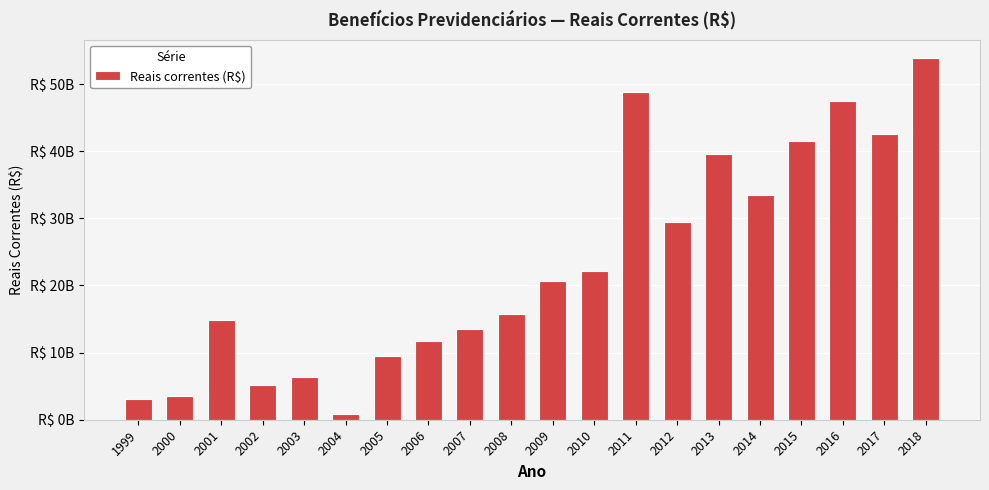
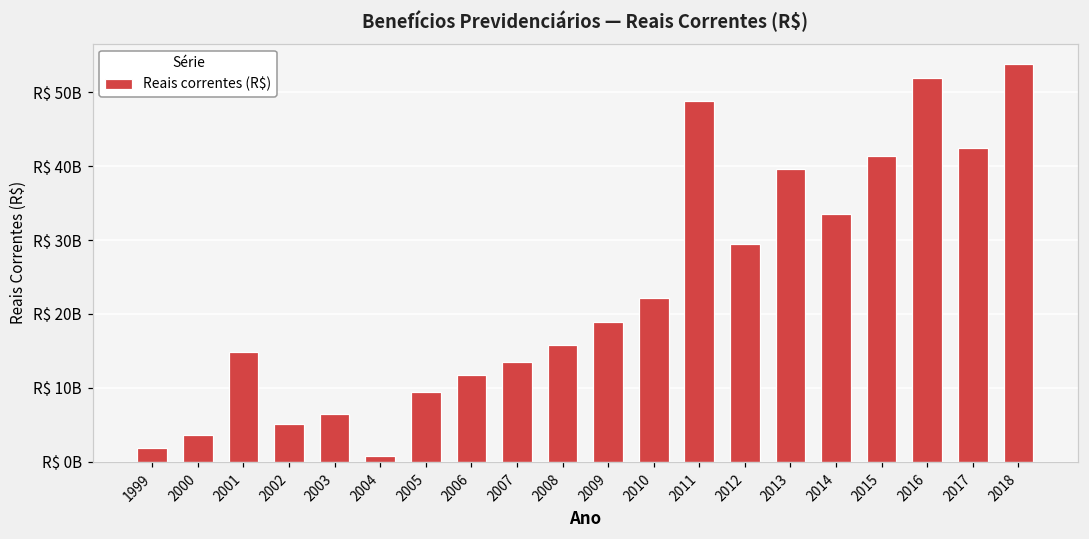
1999: R$ 3000000000 -> R$ 2000000000
2009: R$ 21000000000 -> R$ 19000000000
2016: R$ 47000000000 -> R$ 52000000000
